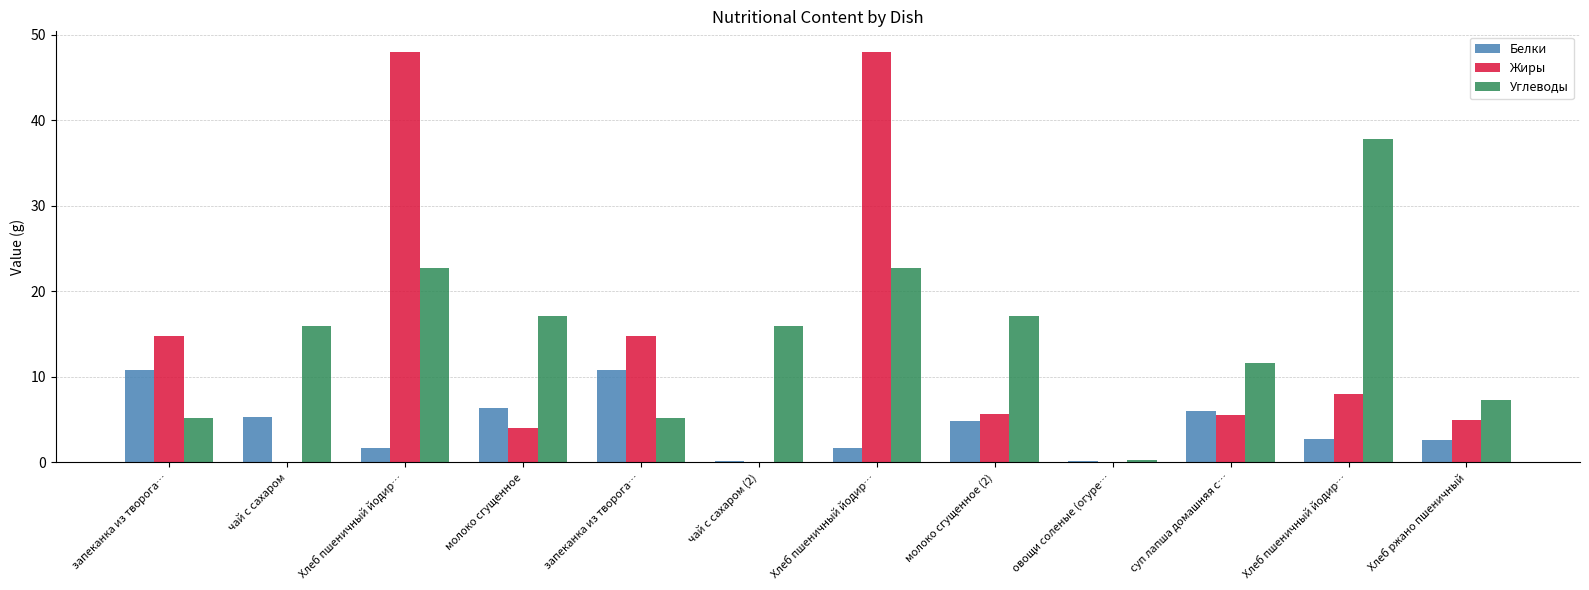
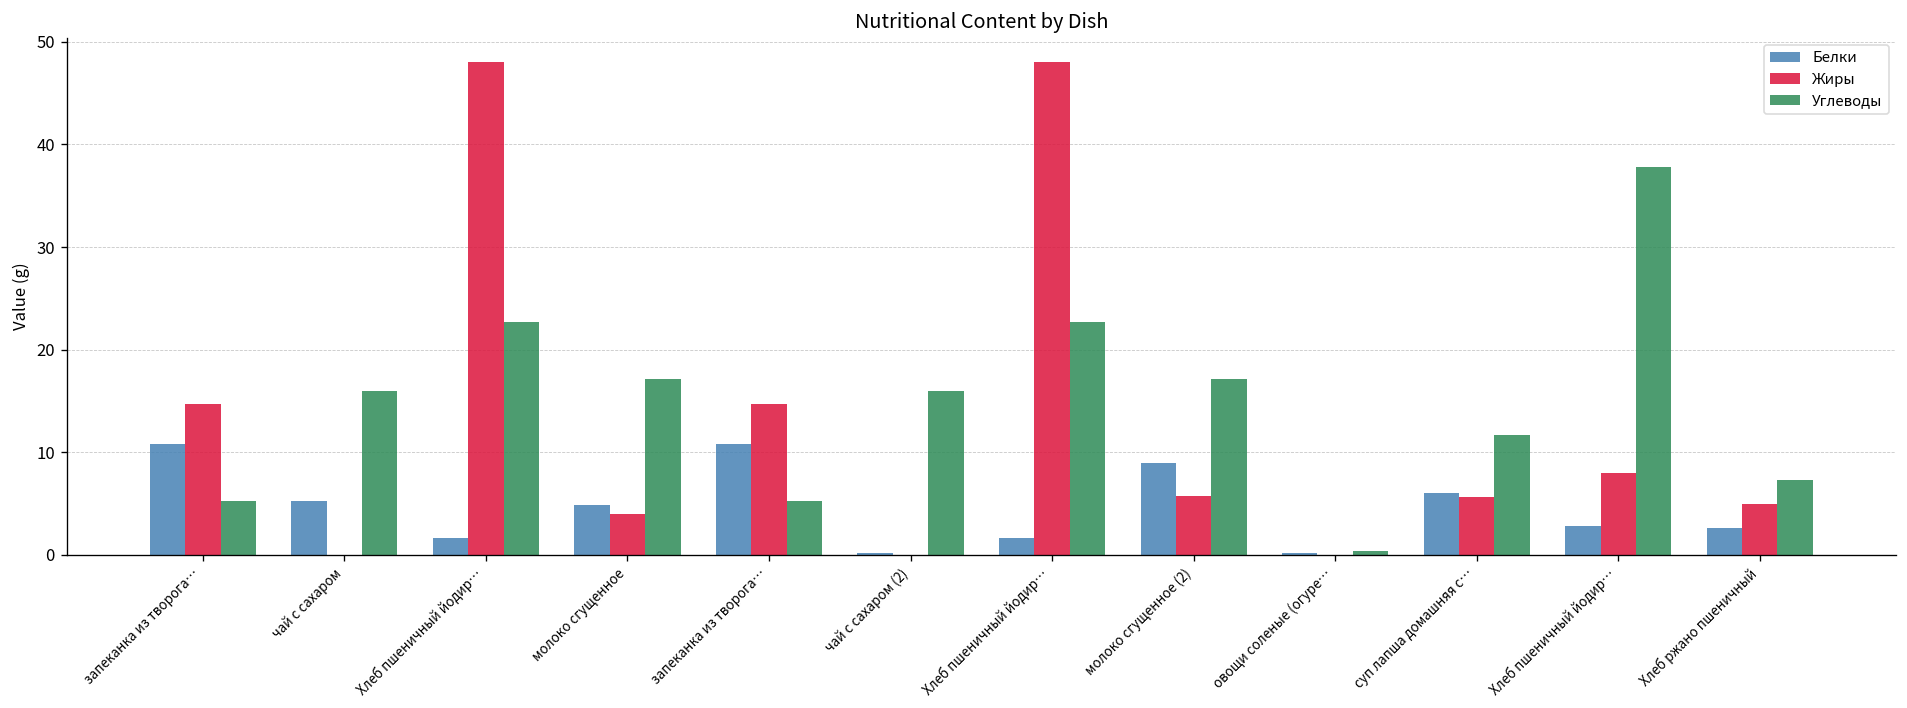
Белки, молоко сгущенное: 6 -> 5
Белки, молоко сгущенное (2): 5 -> 9
